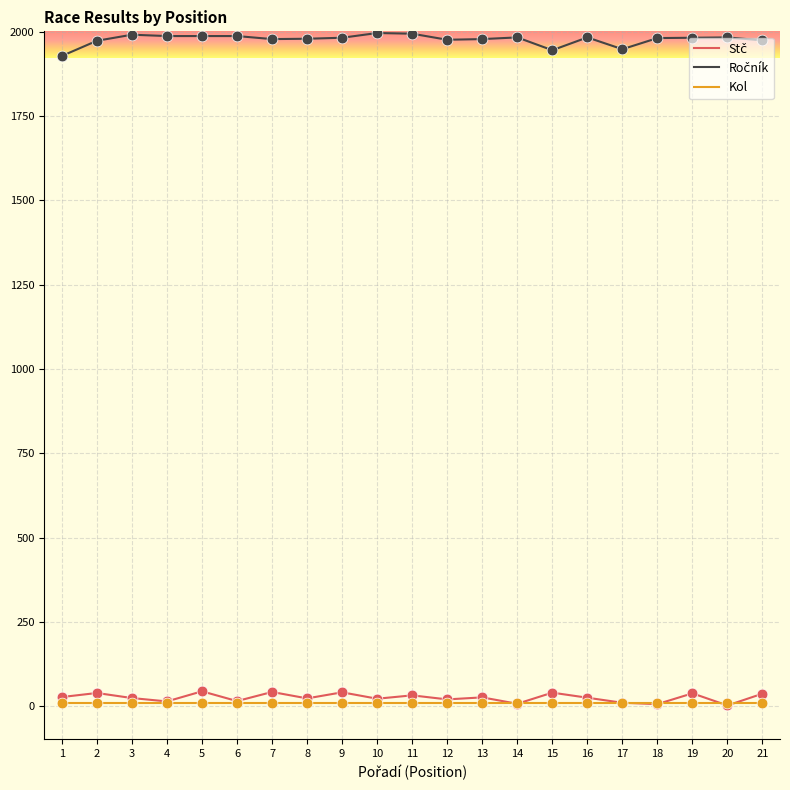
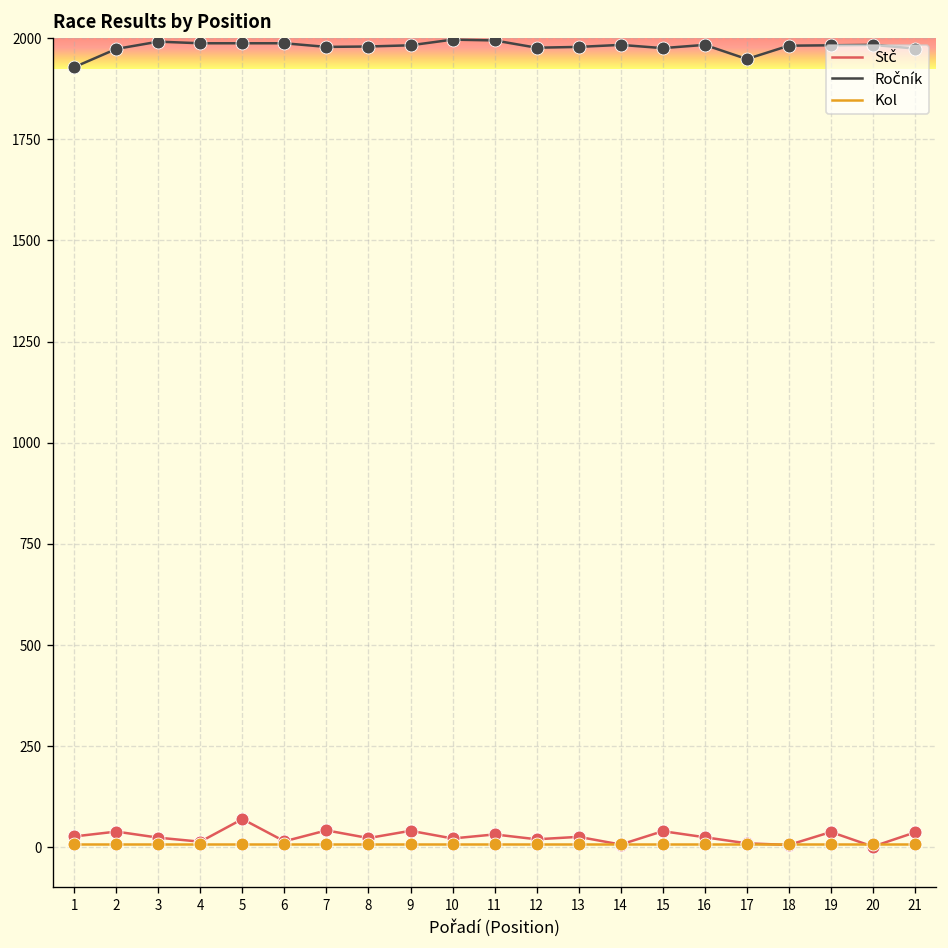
Stč, 5: 40 -> 70
Ročník, 15: 1950 -> 1980
